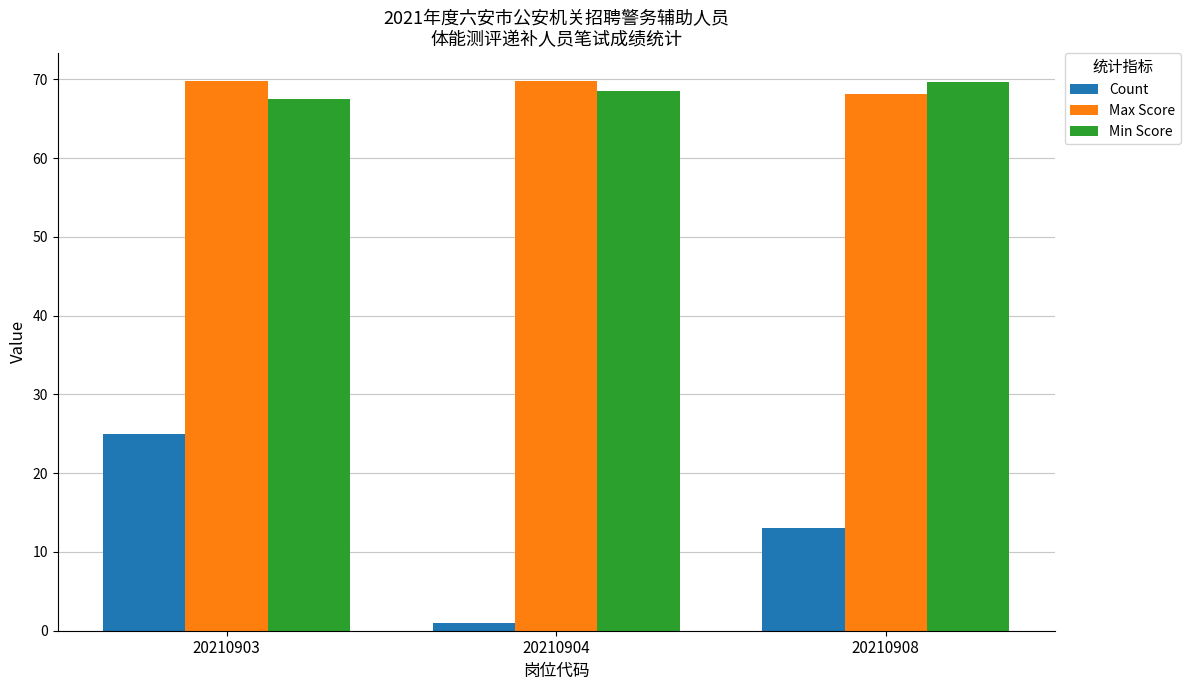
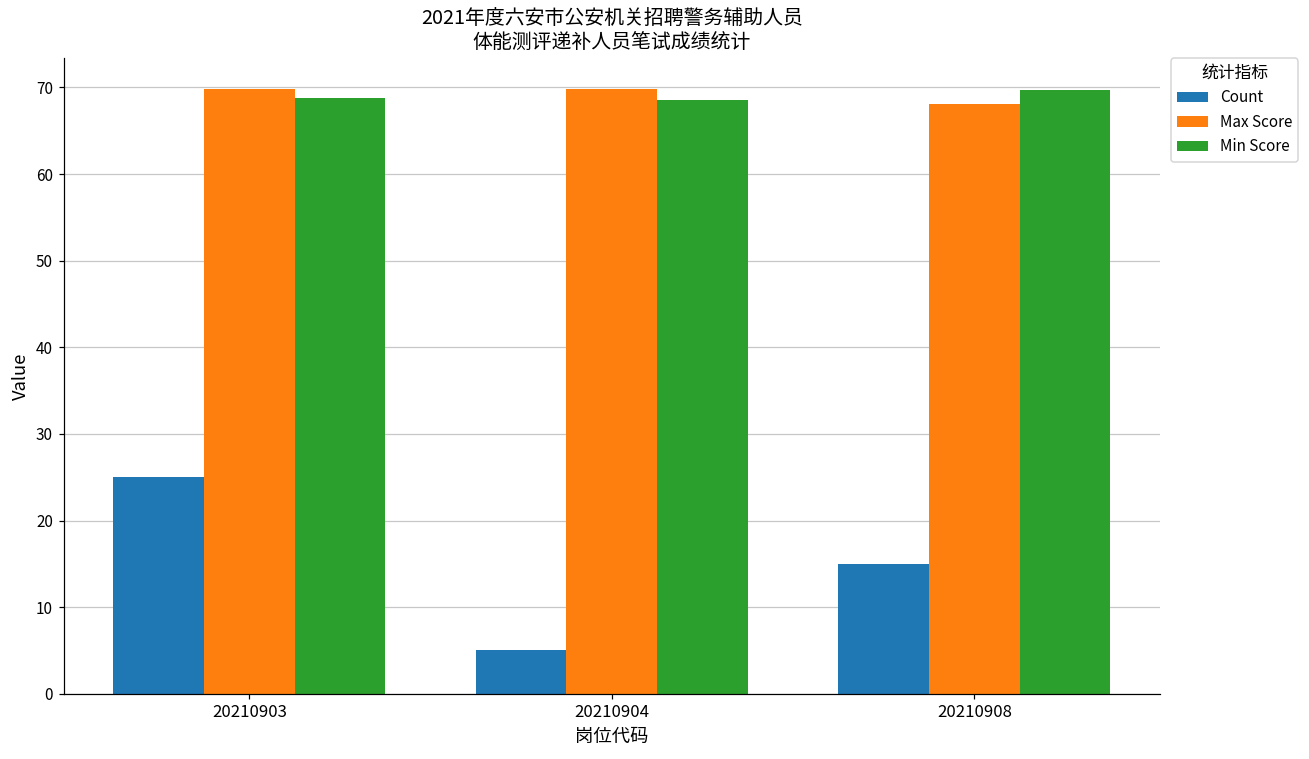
Min Score, 20210903: 68 -> 69
Count, 20210904: 1 -> 5
Count, 20210908: 13 -> 15
